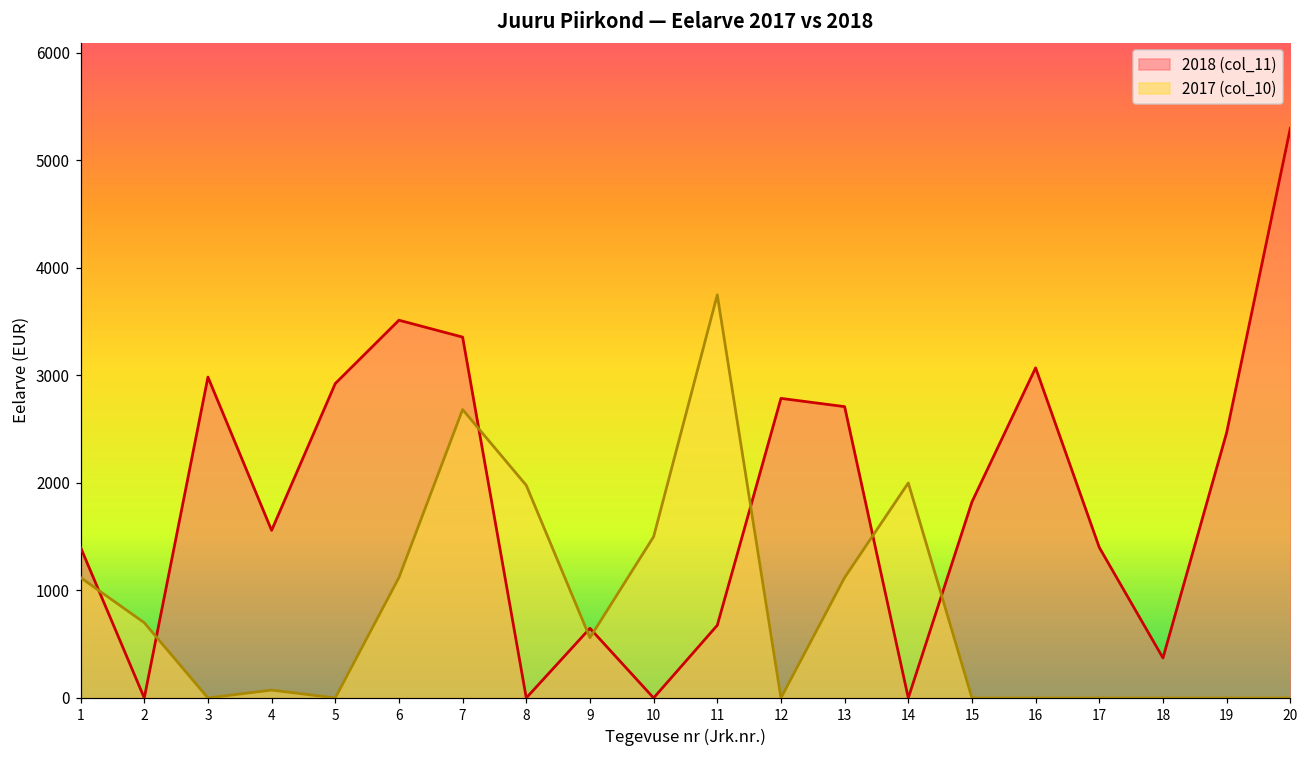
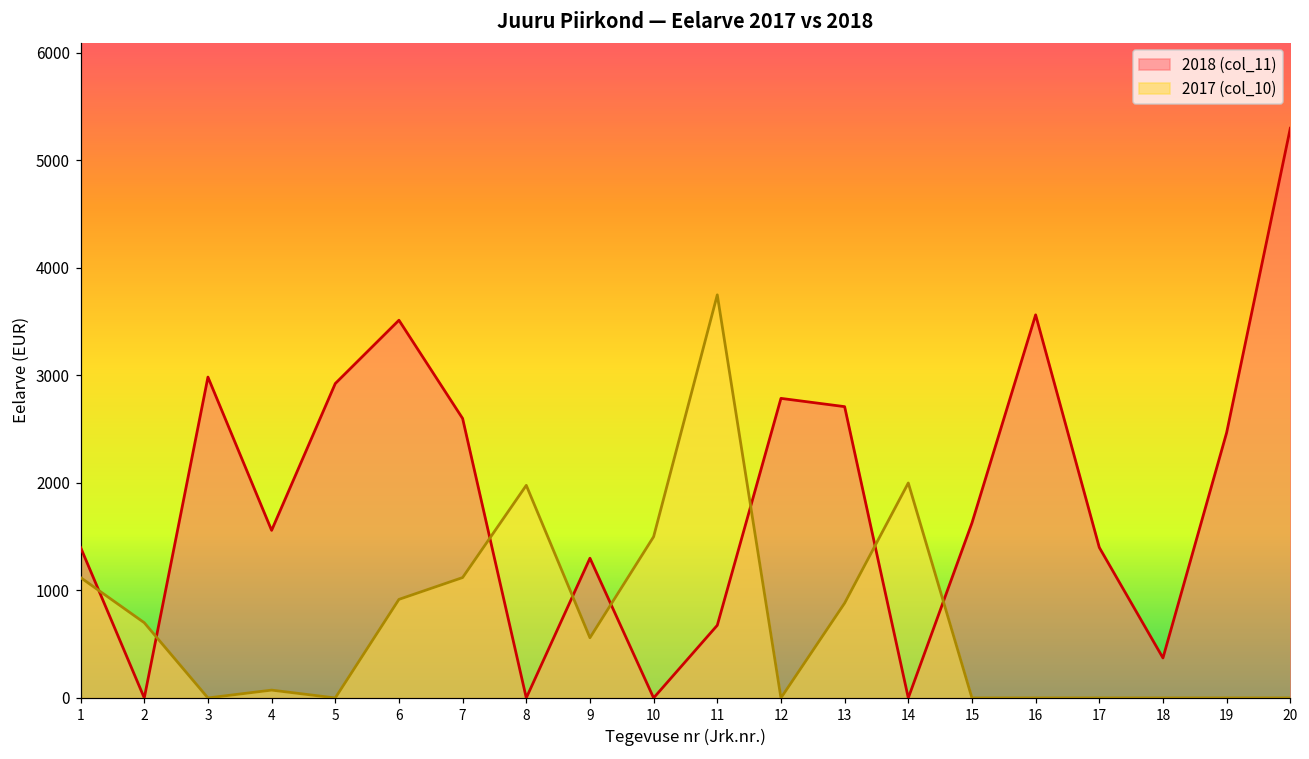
2017 (col_10), 6: 1100 -> 900
2018 (col_11), 7: 3400 -> 2600
2017 (col_10), 7: 2700 -> 1100
2018 (col_11), 9: 600 -> 1300
2017 (col_10), 13: 1100 -> 900
2018 (col_11), 15: 1800 -> 1600
2018 (col_11), 16: 3100 -> 3600
